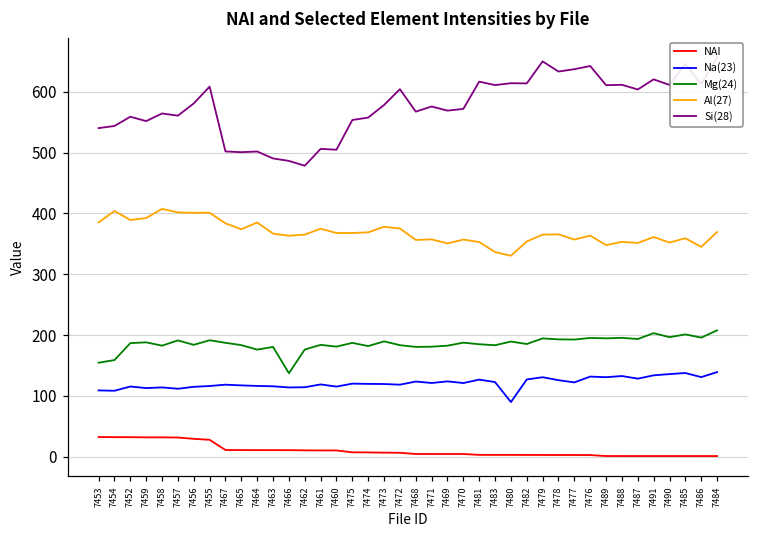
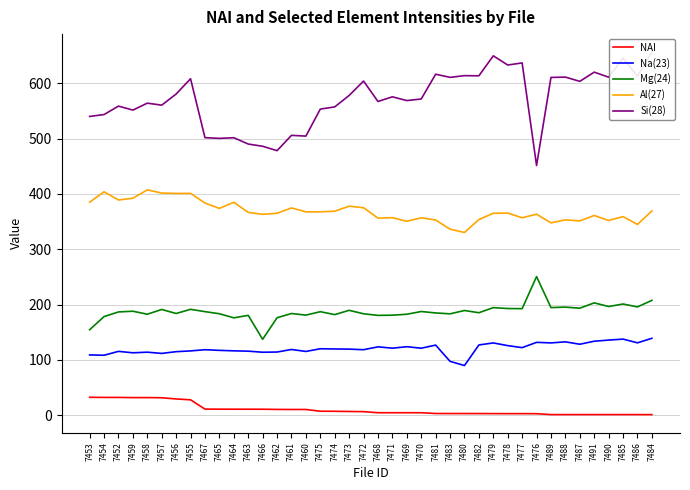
Mg(24), 7454: 160 -> 180
Na(23), 7483: 120 -> 100
Mg(24), 7476: 200 -> 250
Si(28), 7476: 640 -> 450
